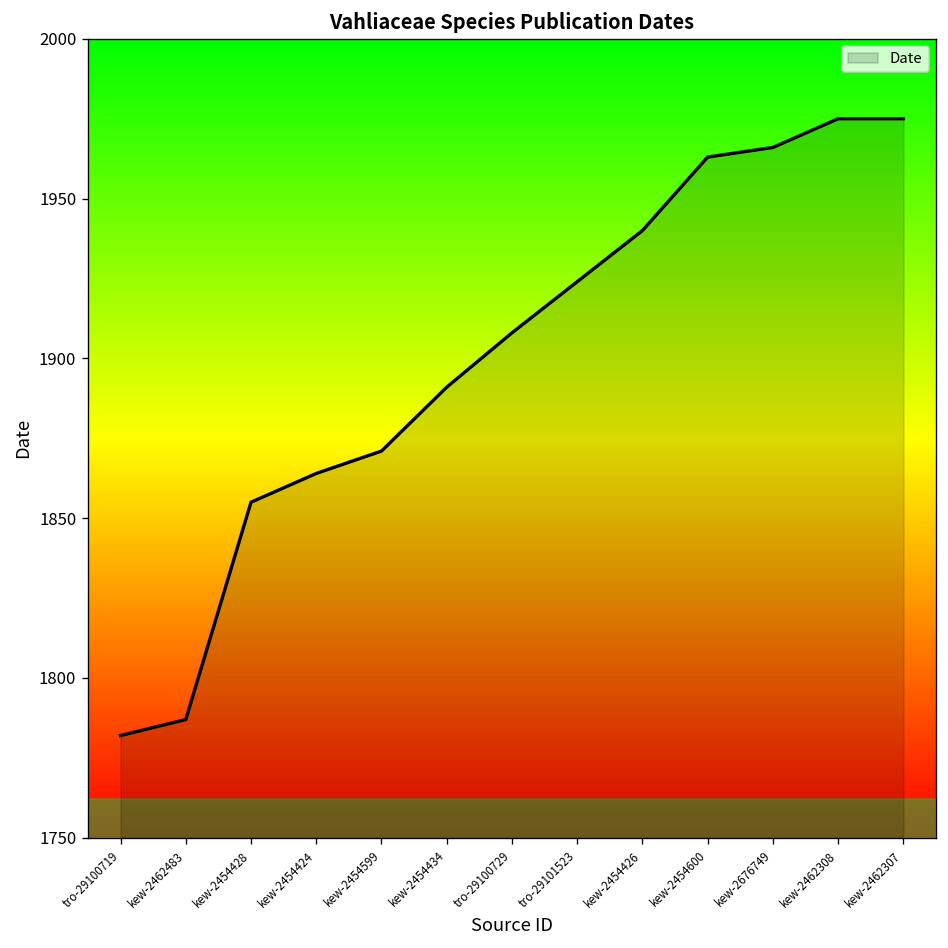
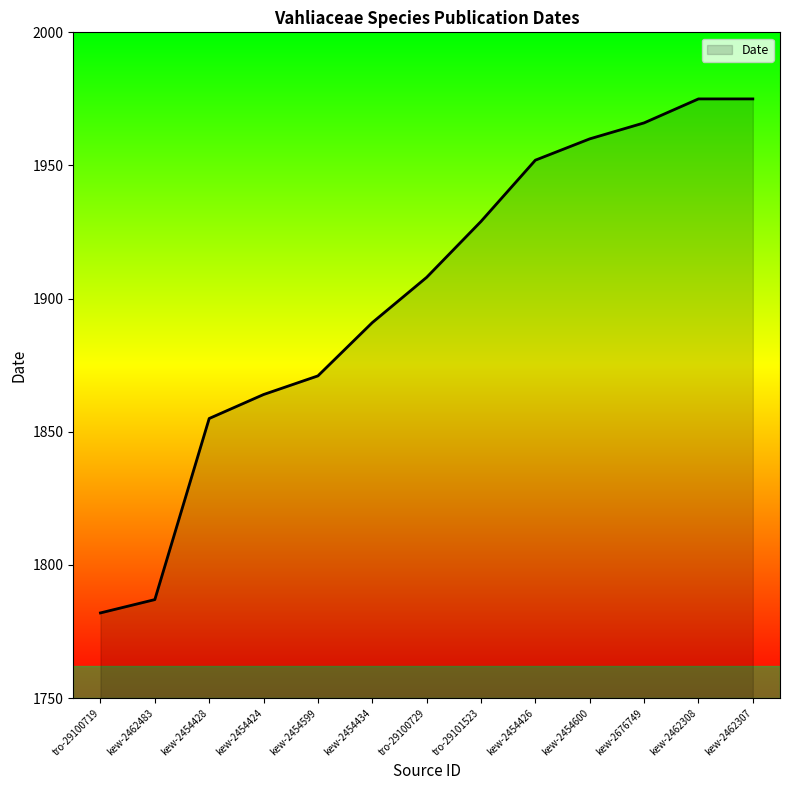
tro-29101523: 1924 -> 1929
kew-2454426: 1940 -> 1952
kew-2454600: 1963 -> 1960
